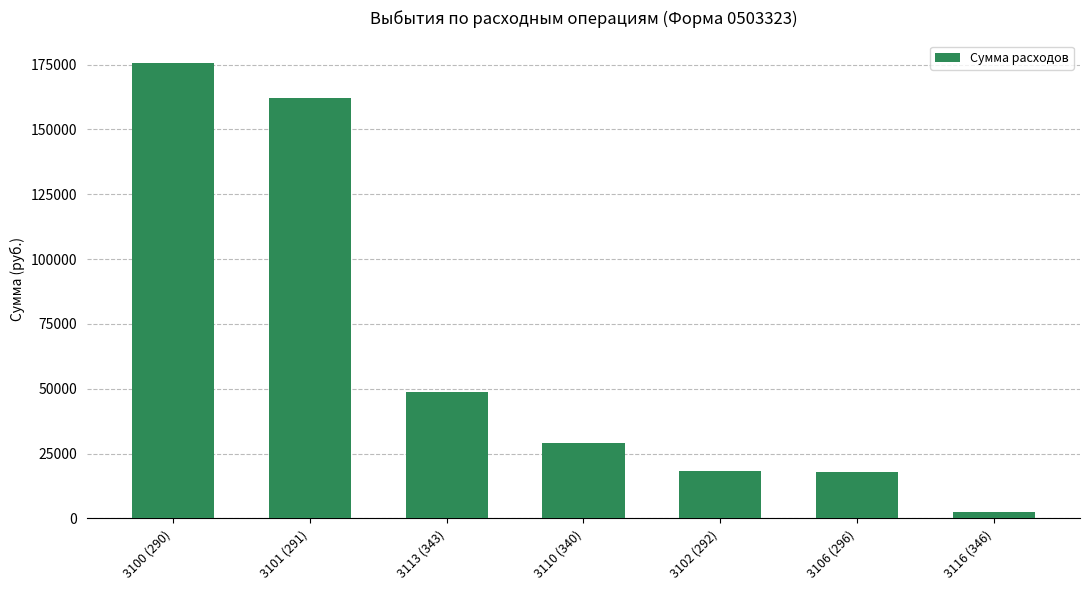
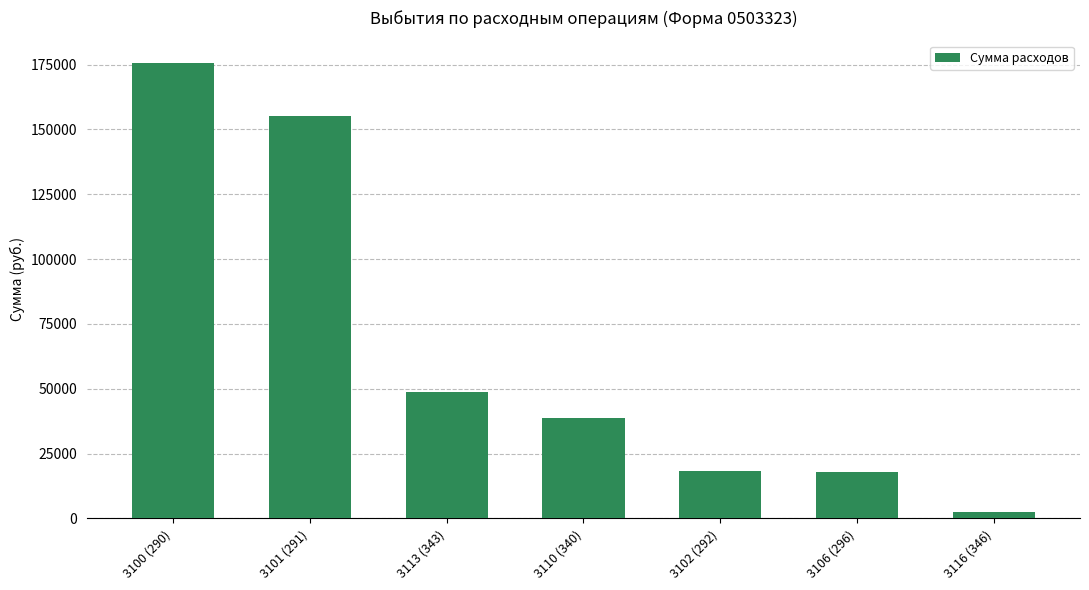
3101 (291): 162000 -> 155000
3110 (340): 29000 -> 39000
